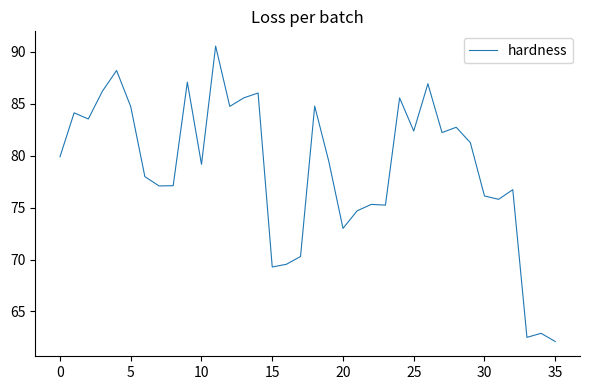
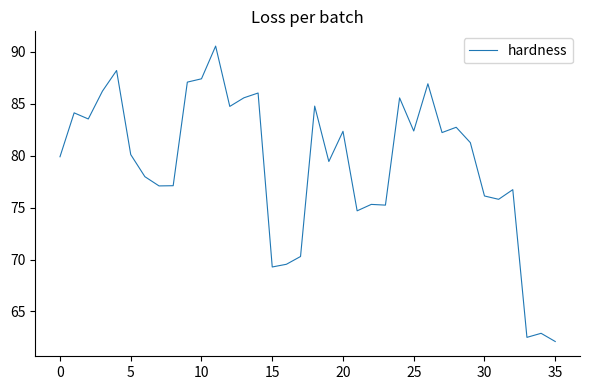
5: 84.7 -> 80.1
10: 79.2 -> 87.4
20: 73.0 -> 82.4
